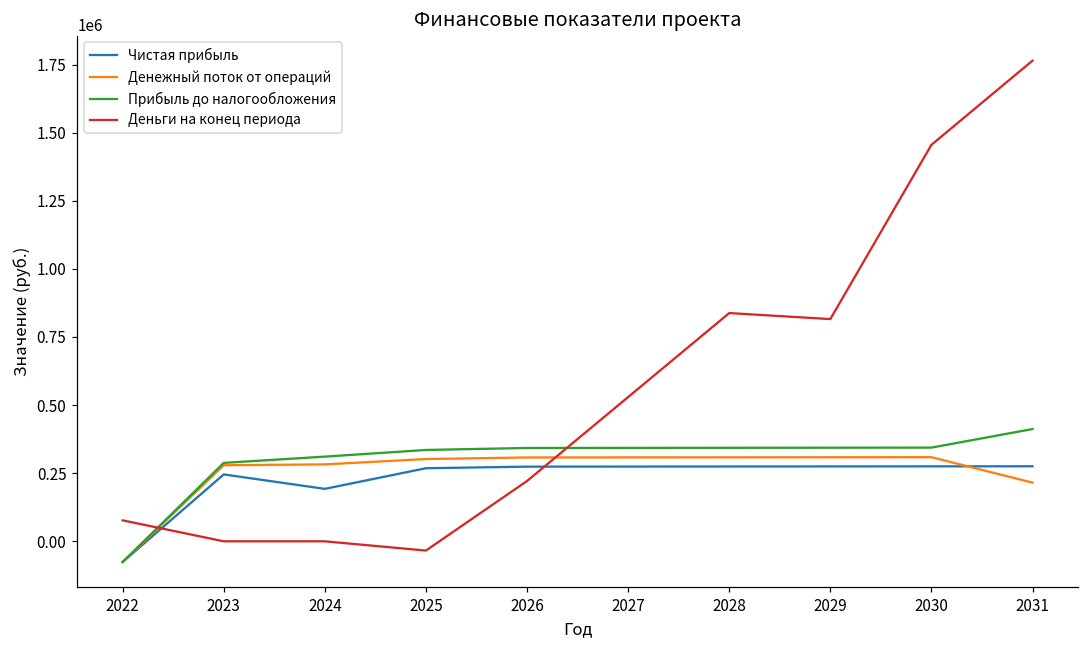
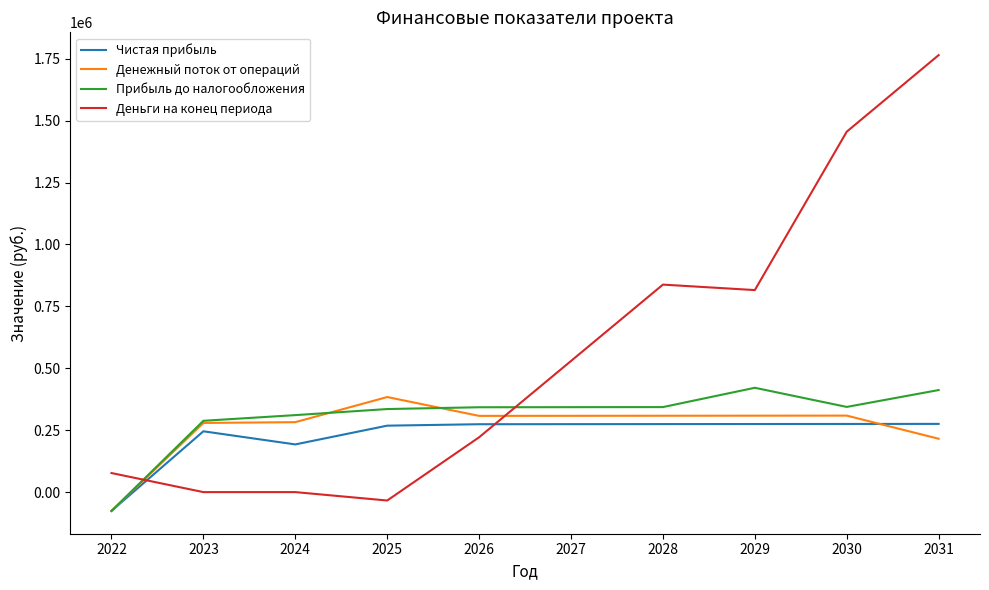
Денежный поток от операций, 2025: 300000 -> 380000
Прибыль до налогообложения, 2029: 340000 -> 420000
